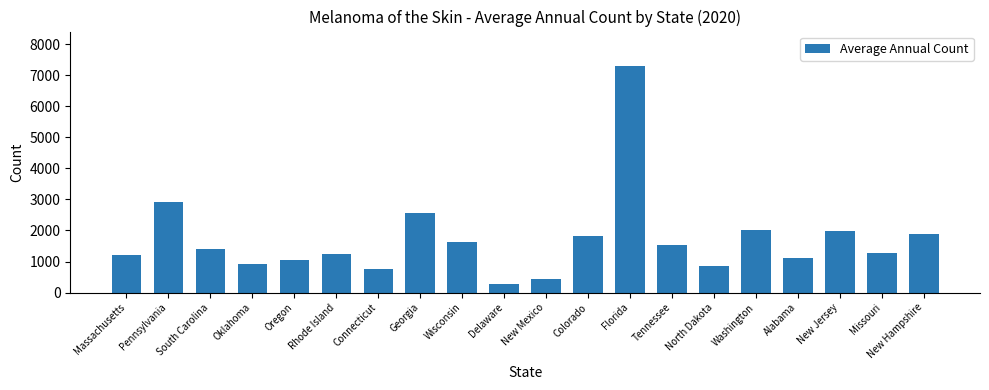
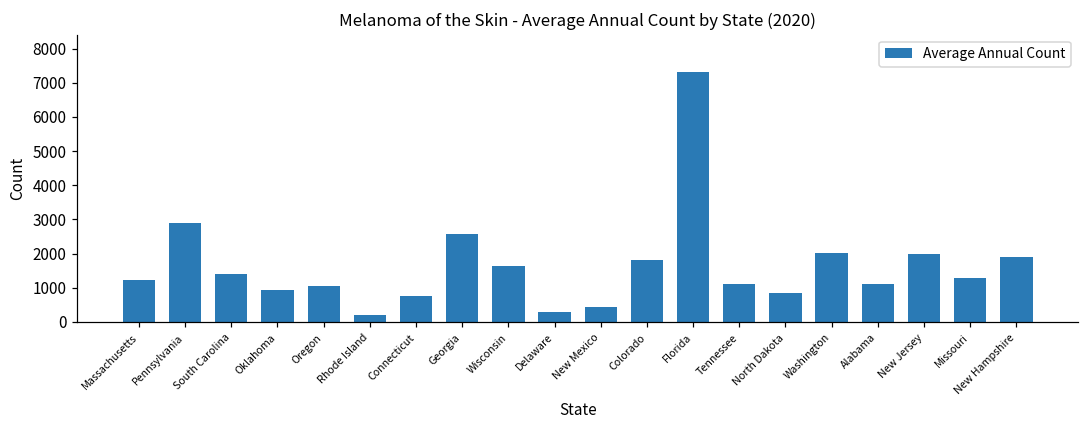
Rhode Island: 1200 -> 200
Tennessee: 1500 -> 1100
